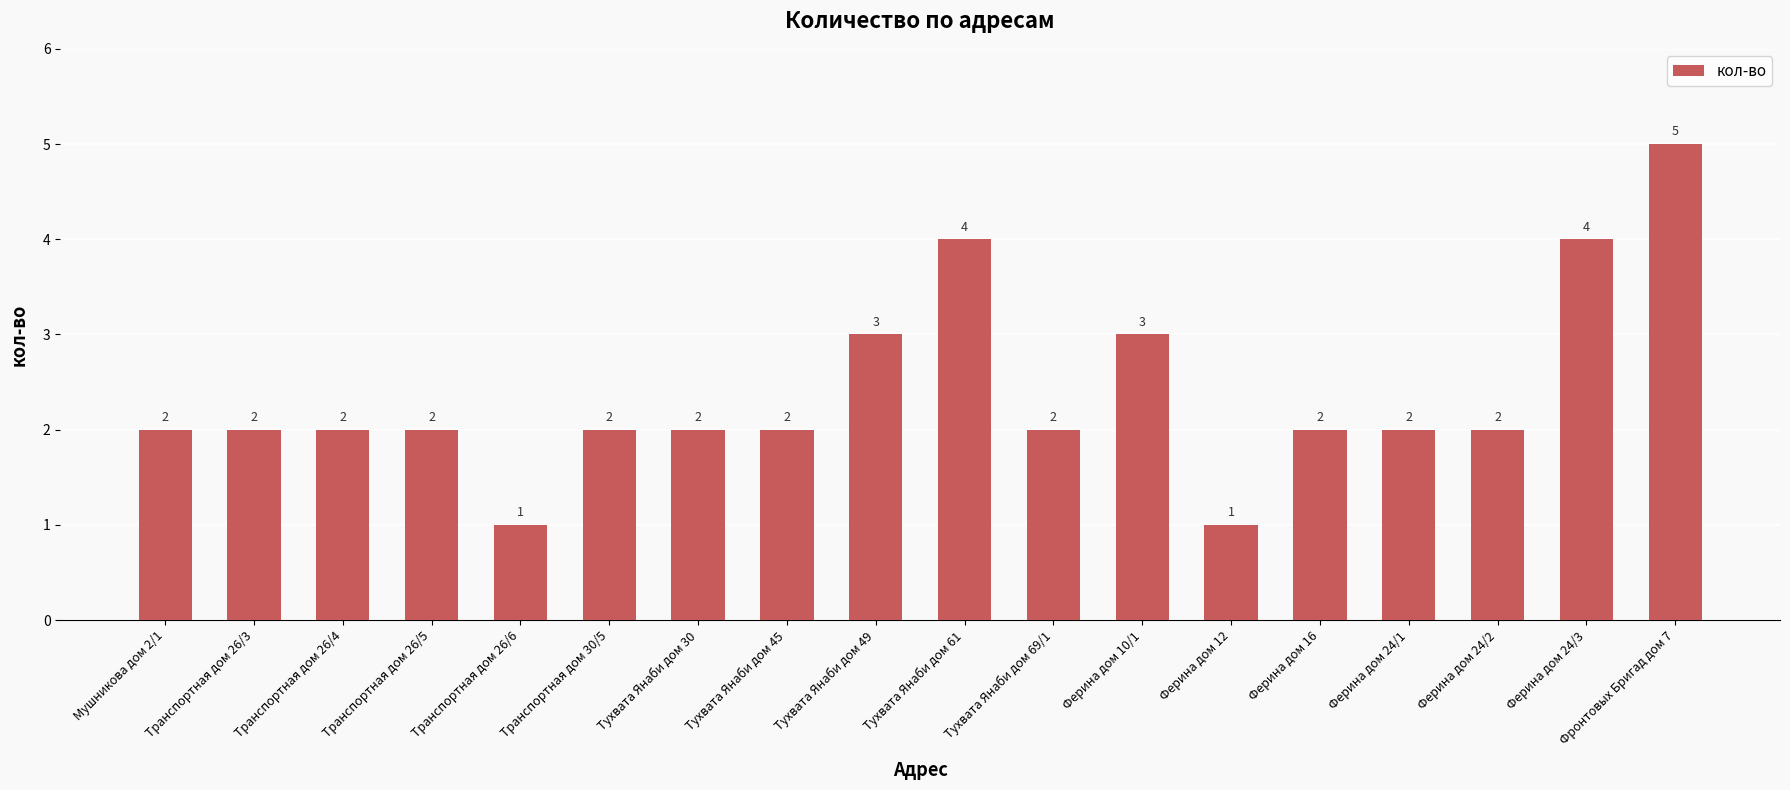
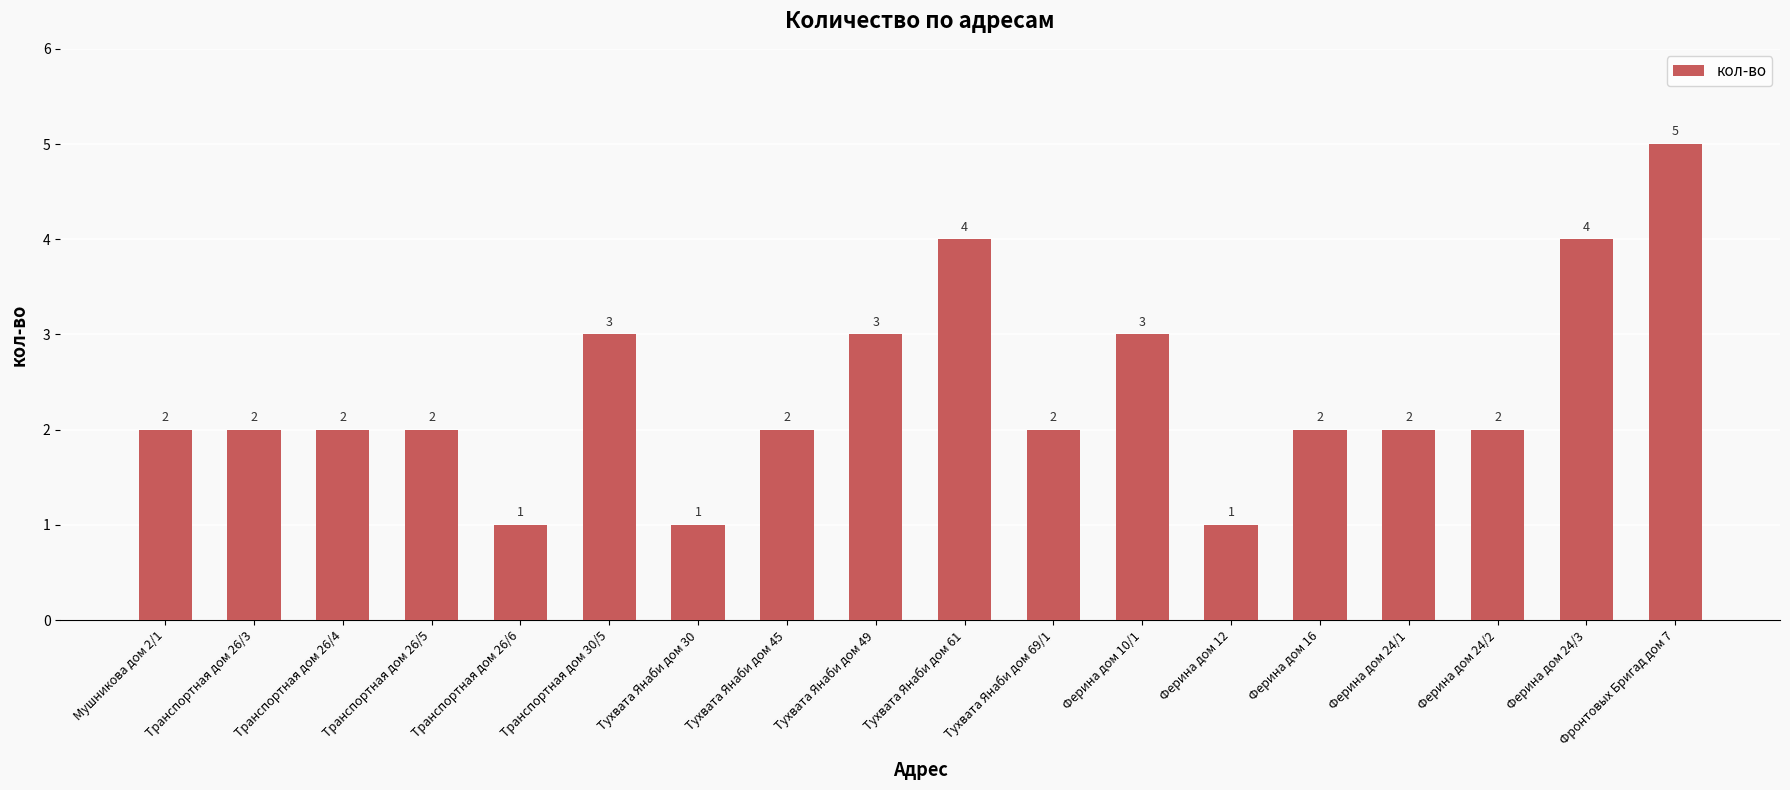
Транспортная дом 30/5: 2 -> 3
Тухвата Янаби дом 30: 2 -> 1
